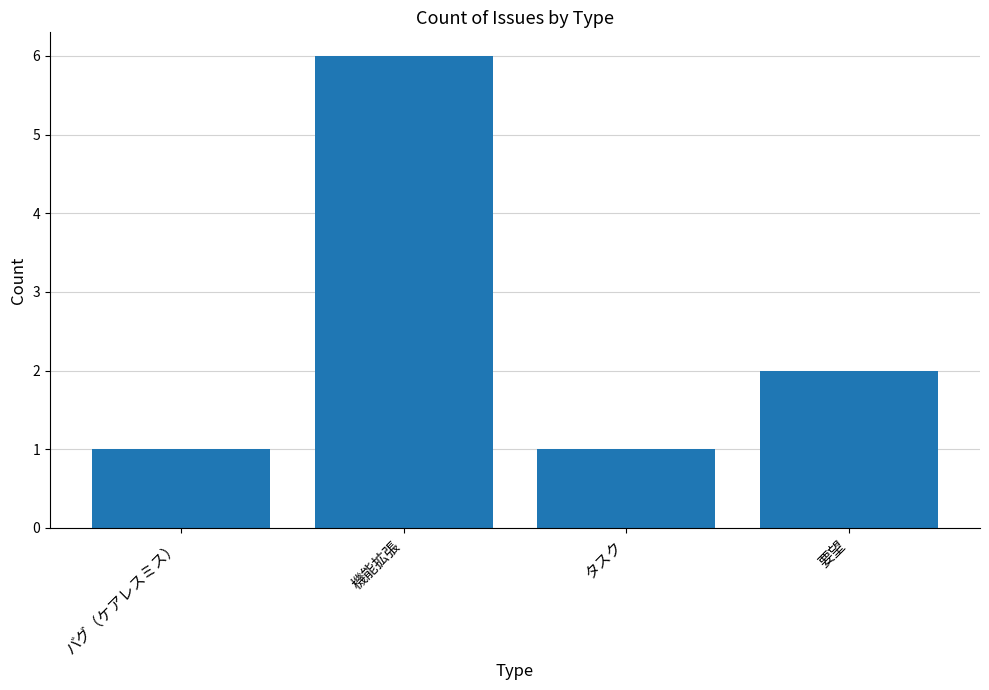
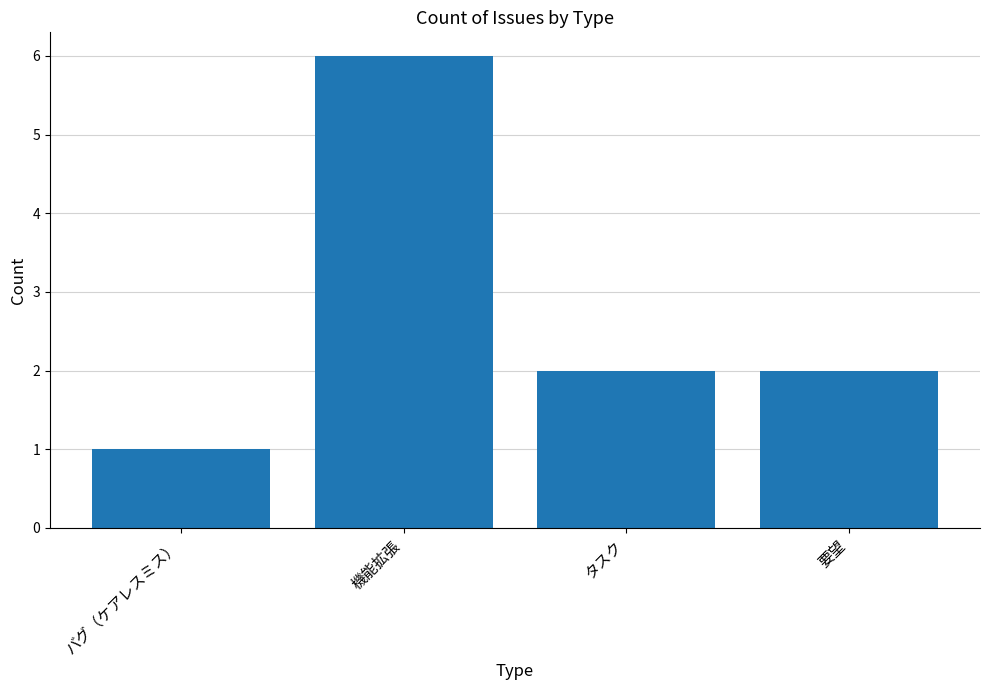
タスク: 1 -> 2
